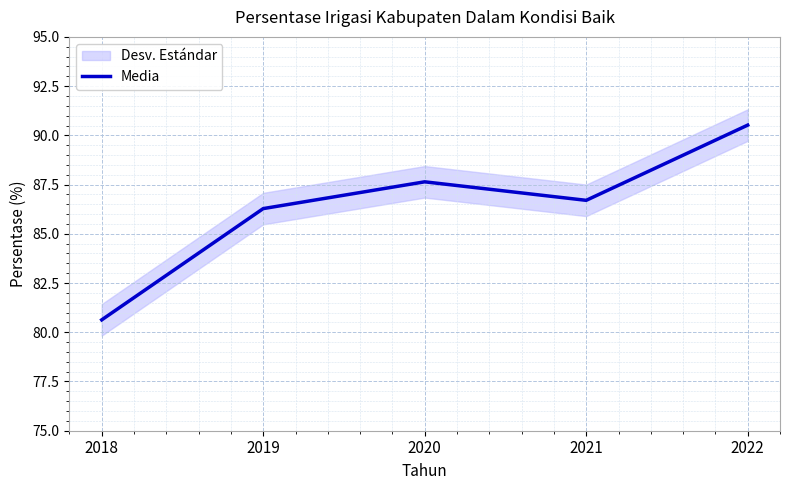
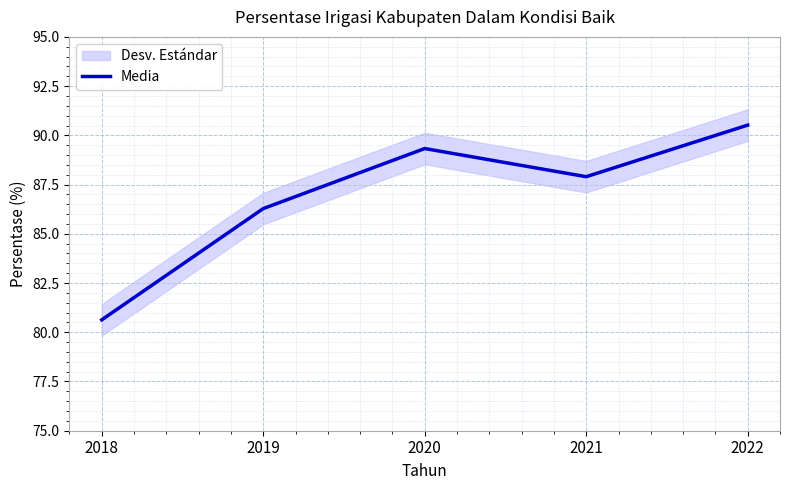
Media, 2020: 87.6 -> 89.3
Media, 2021: 86.7 -> 87.9
